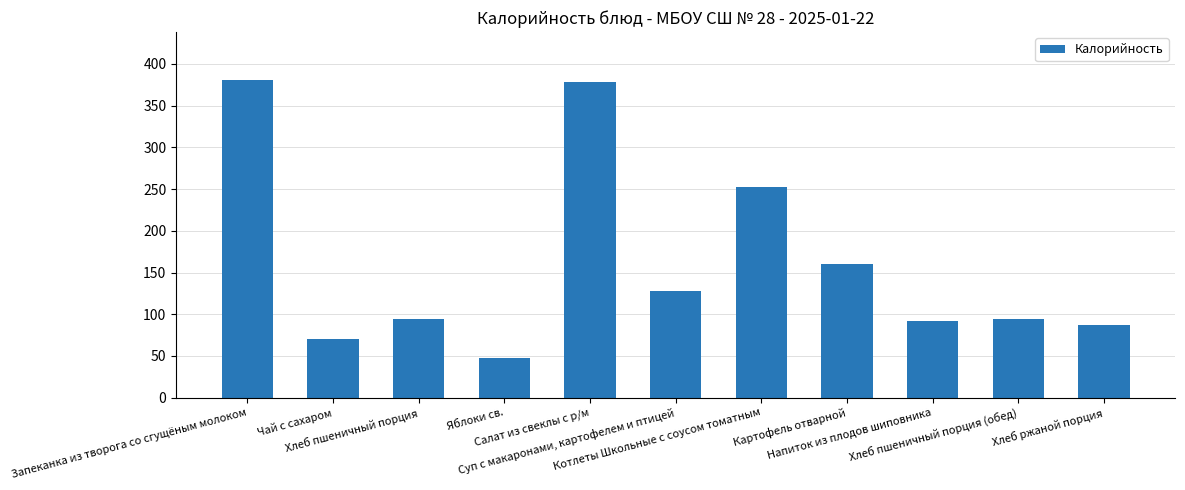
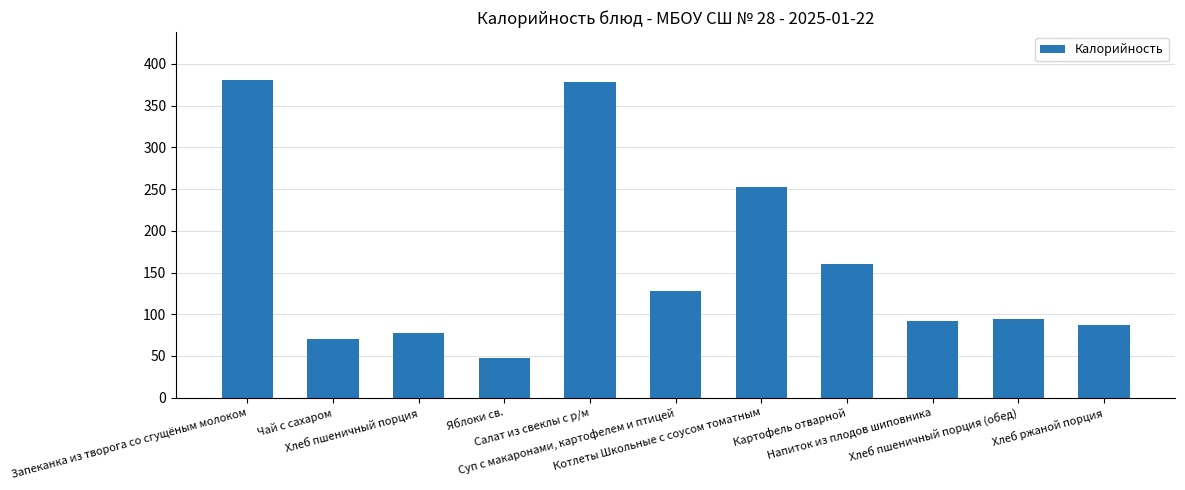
Хлеб пшеничный порция: 90 -> 80
